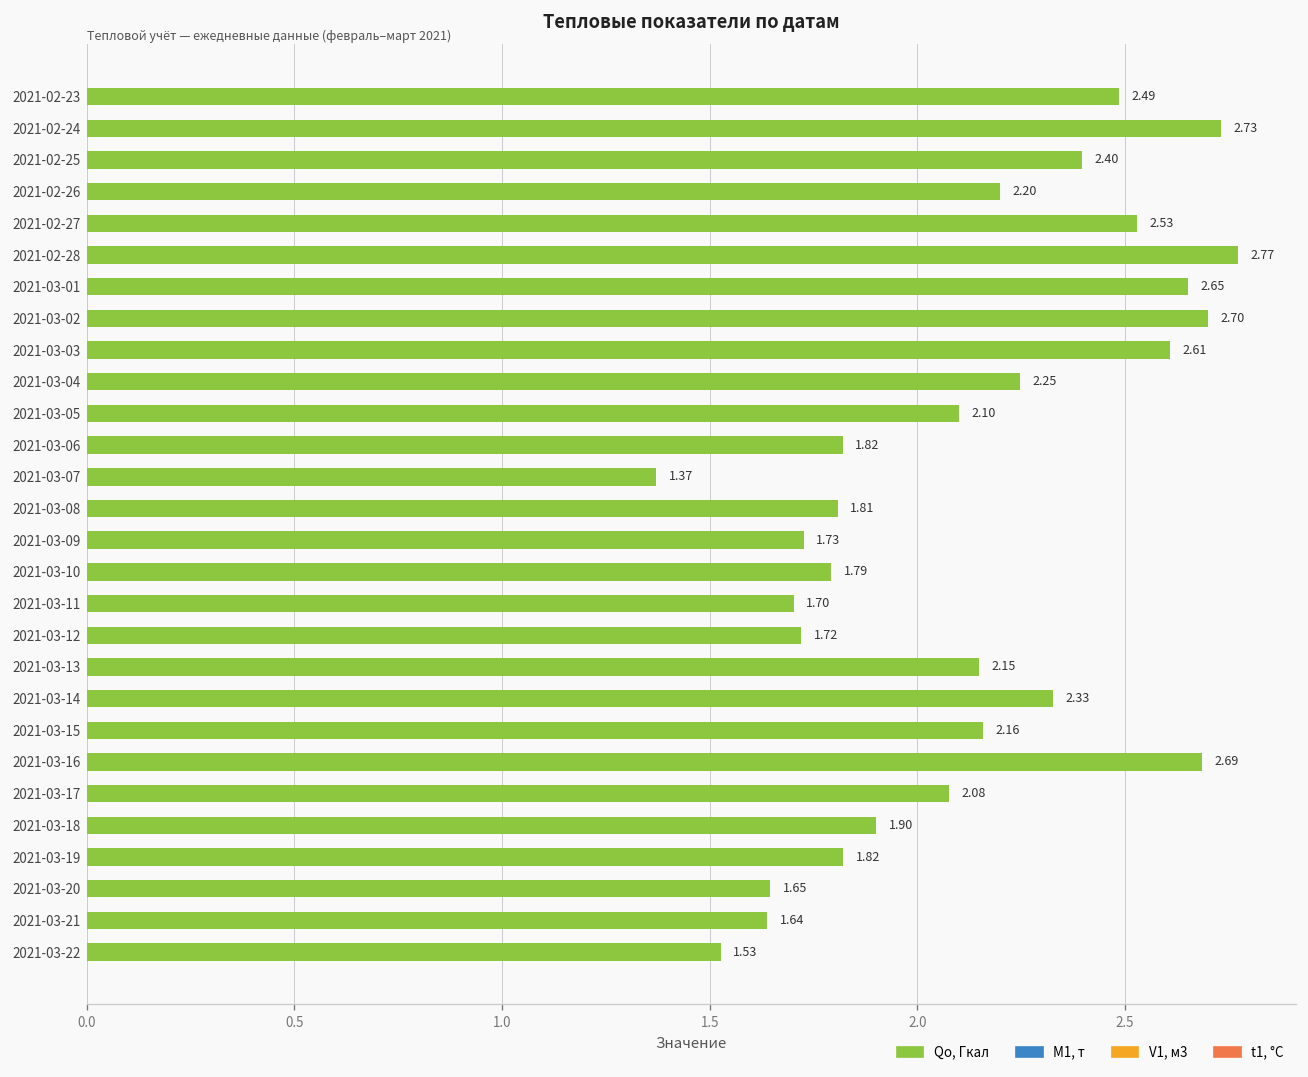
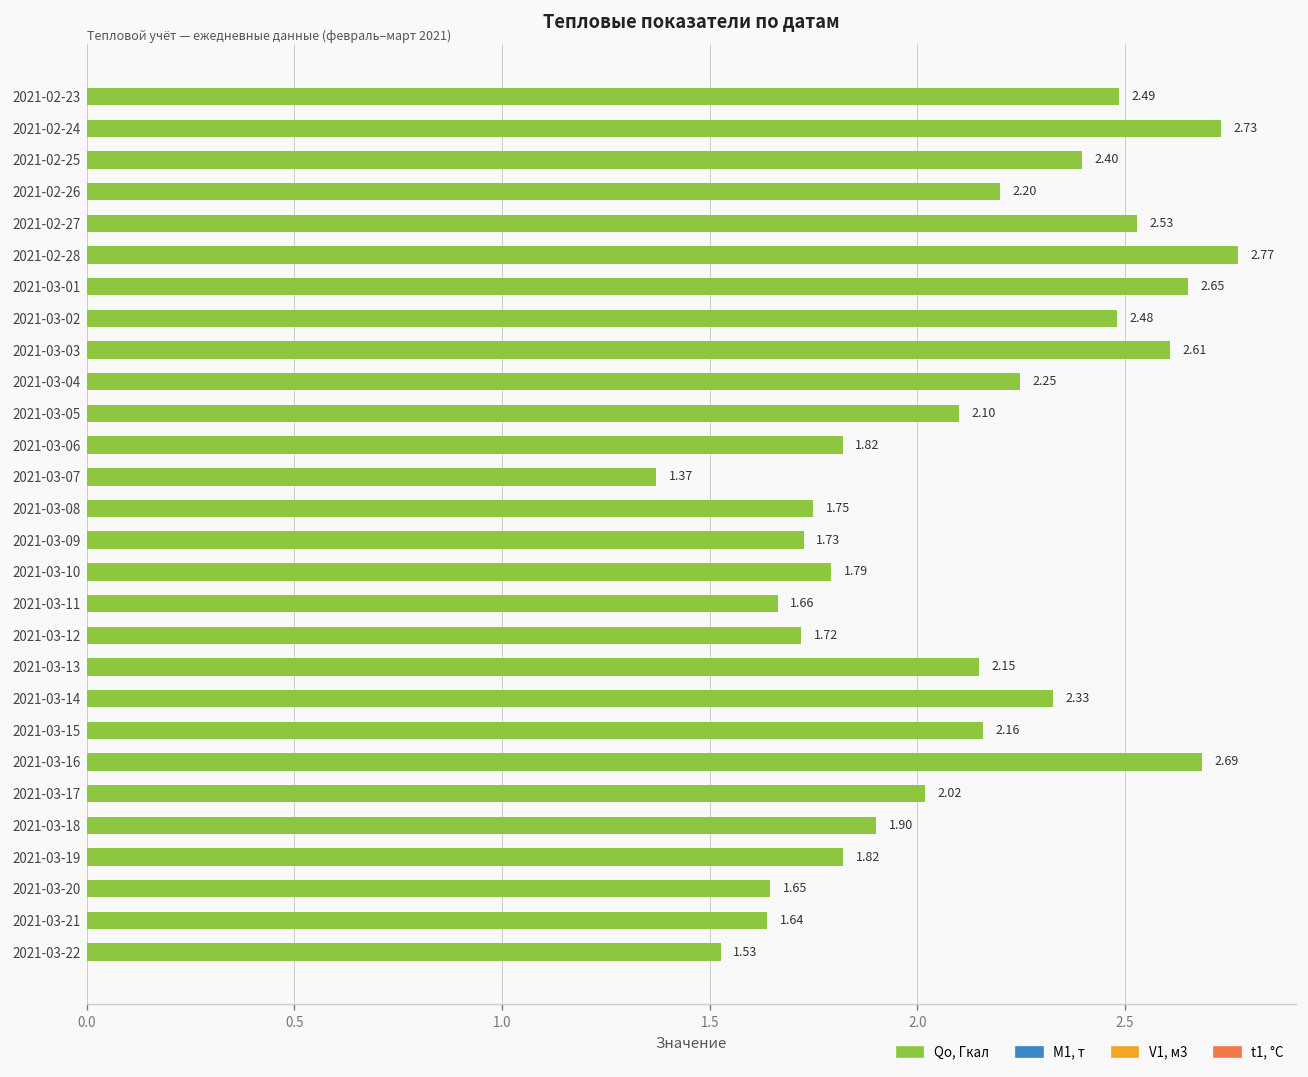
2021-03-02: 2.70 -> 2.48
2021-03-08: 1.81 -> 1.75
2021-03-11: 1.70 -> 1.66
2021-03-17: 2.08 -> 2.02
